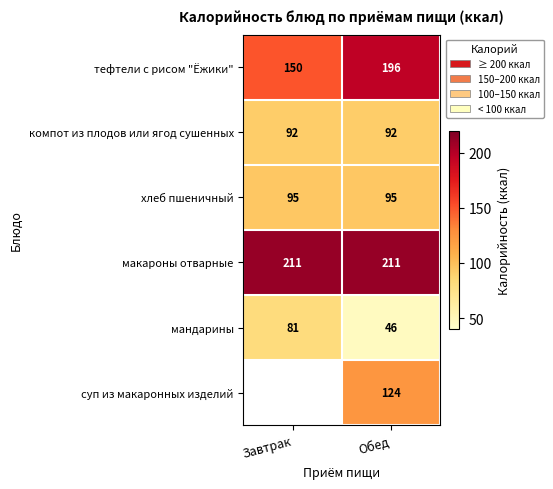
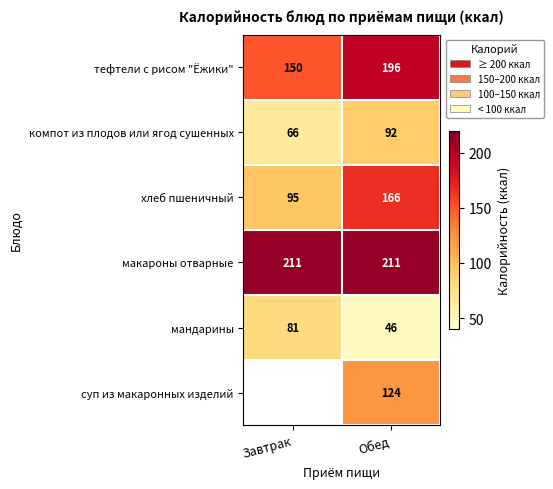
компот из плодов или ягод сушенных, Завтрак: 92 -> 66
хлеб пшеничный, Обед: 95 -> 166
